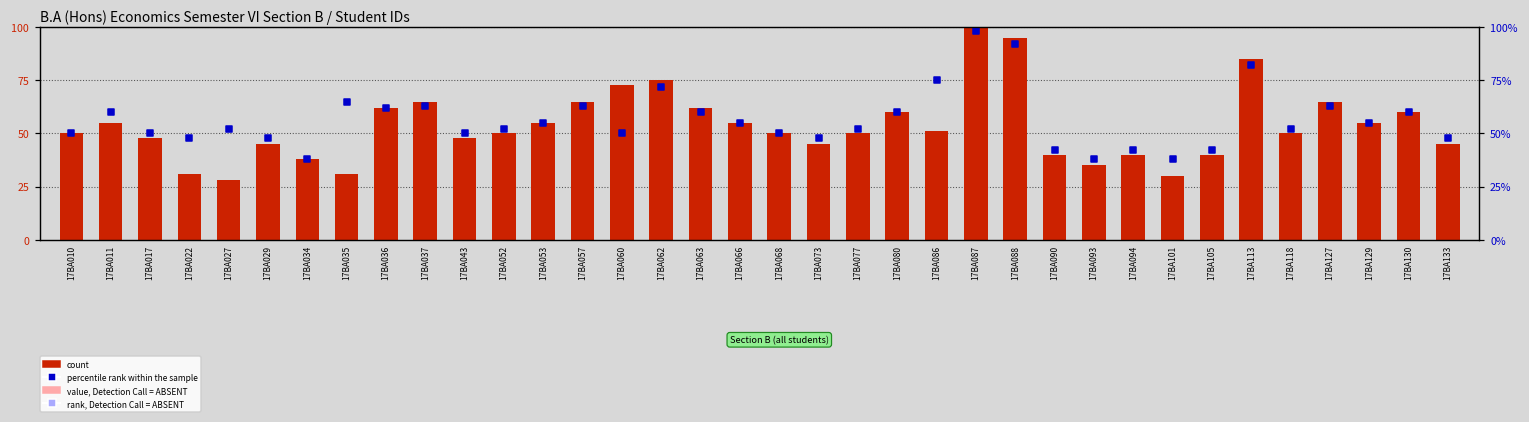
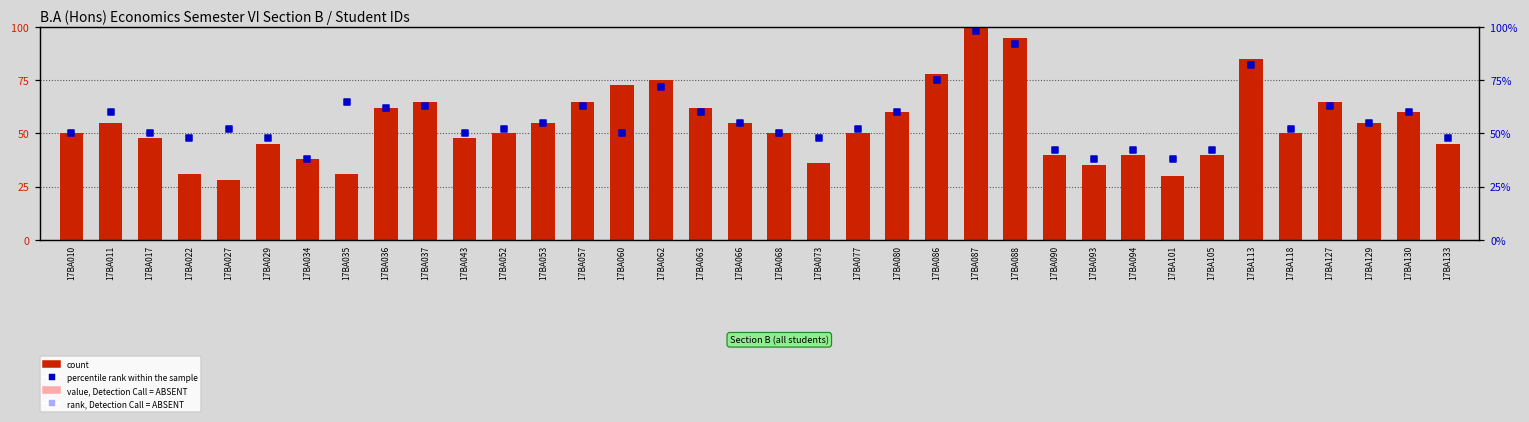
count, 17BA073: 45 -> 36
count, 17BA086: 51 -> 78
